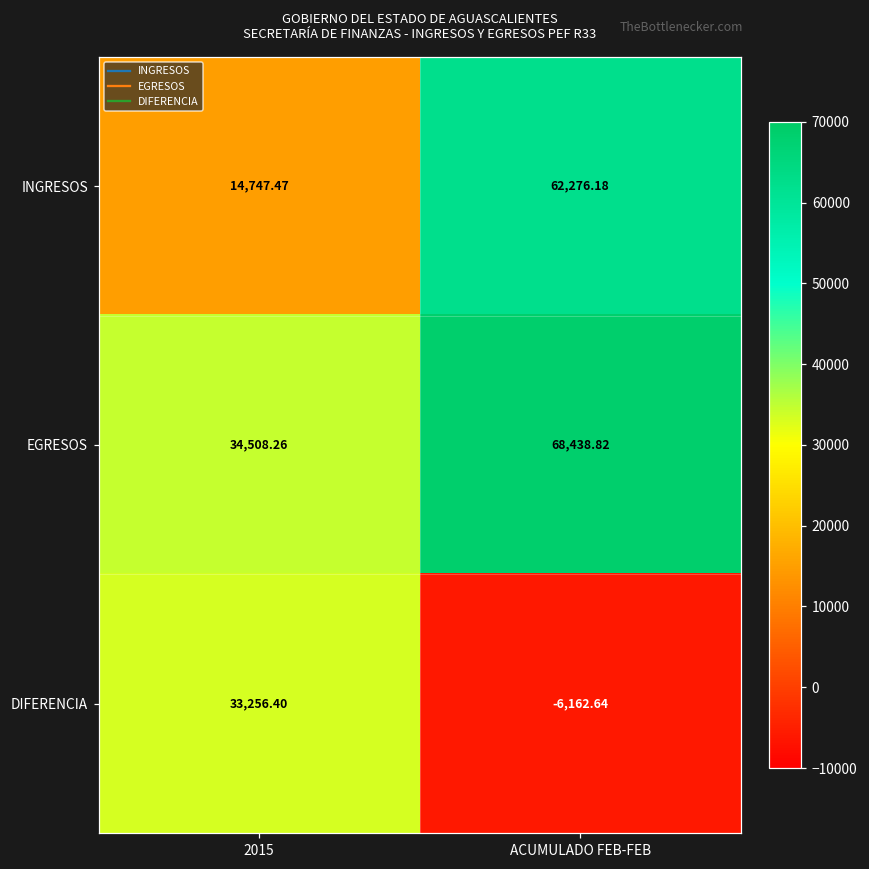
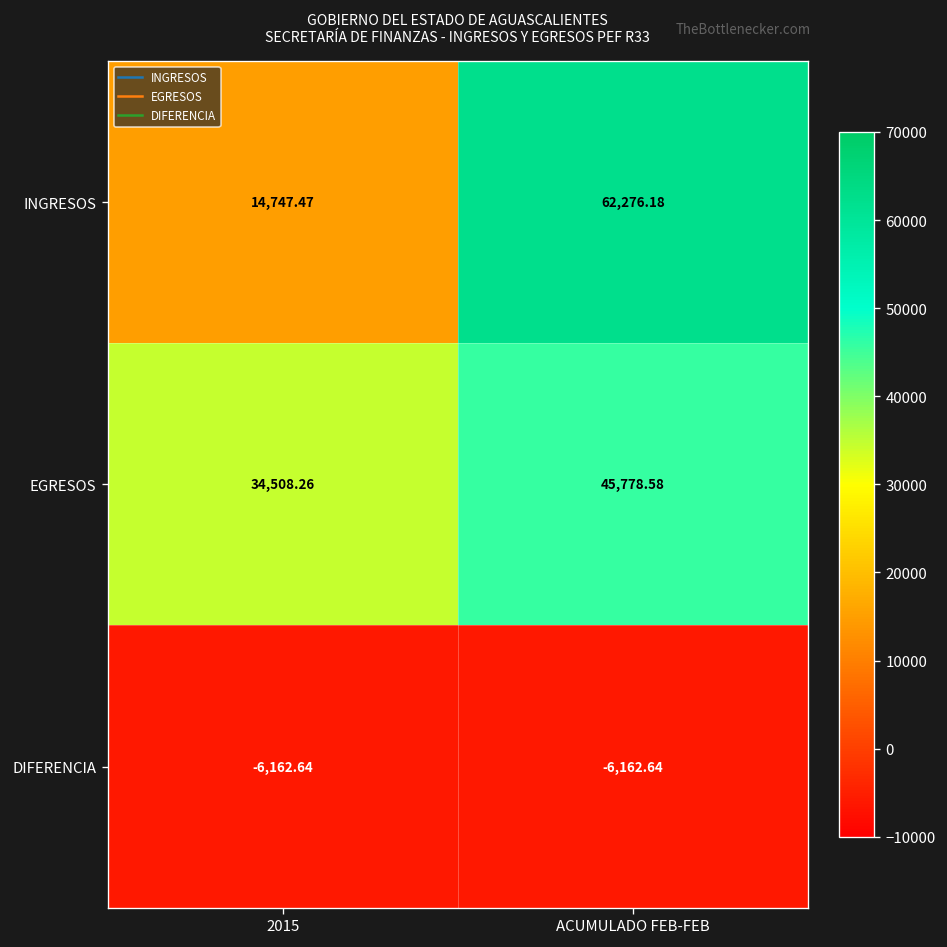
EGRESOS, ACUMULADO FEB-FEB: 68,438.82 -> 45,778.58
DIFERENCIA, 2015: 33,256.40 -> -6,162.64
